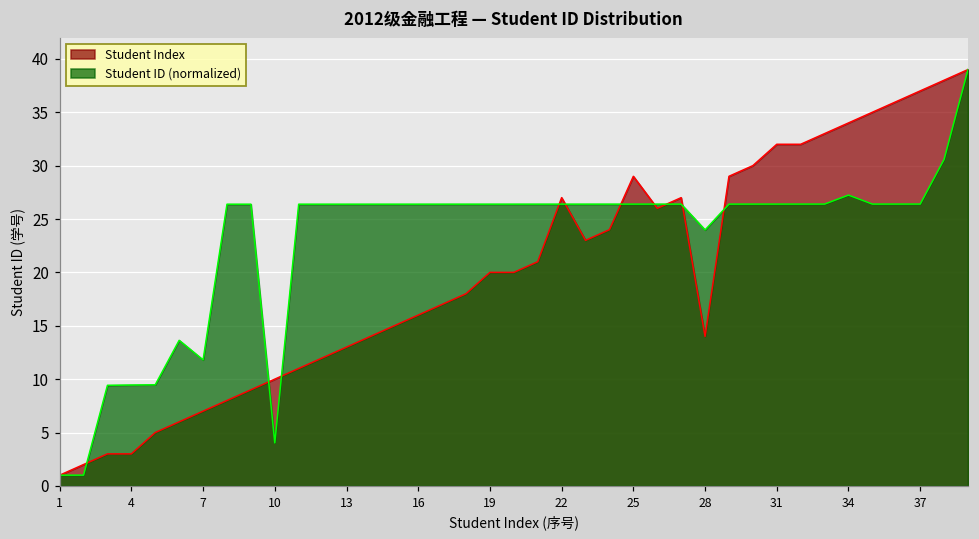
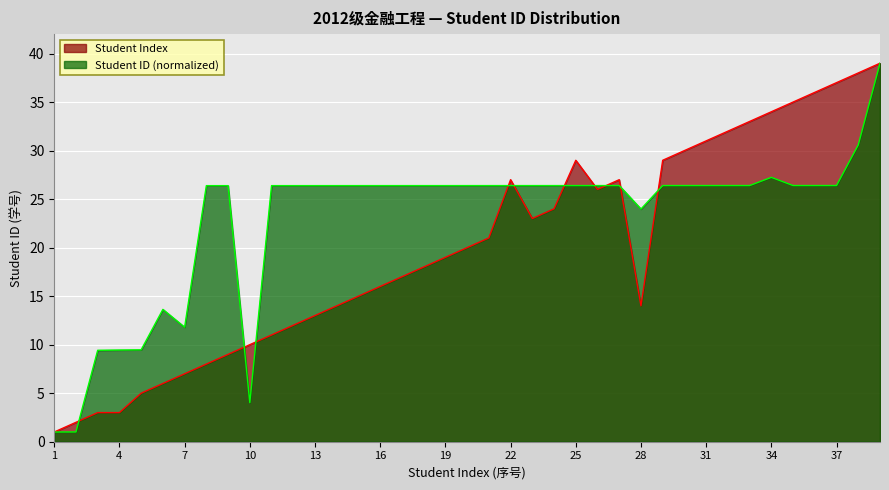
Student Index, 19: 20 -> 19
Student Index, 31: 32 -> 31
